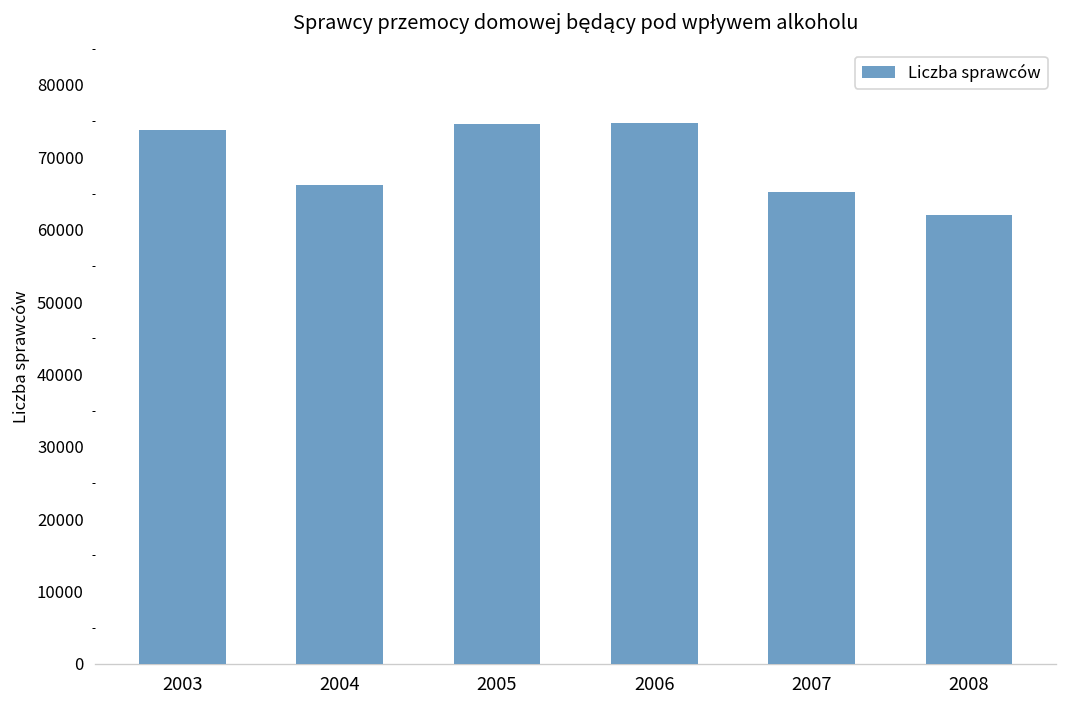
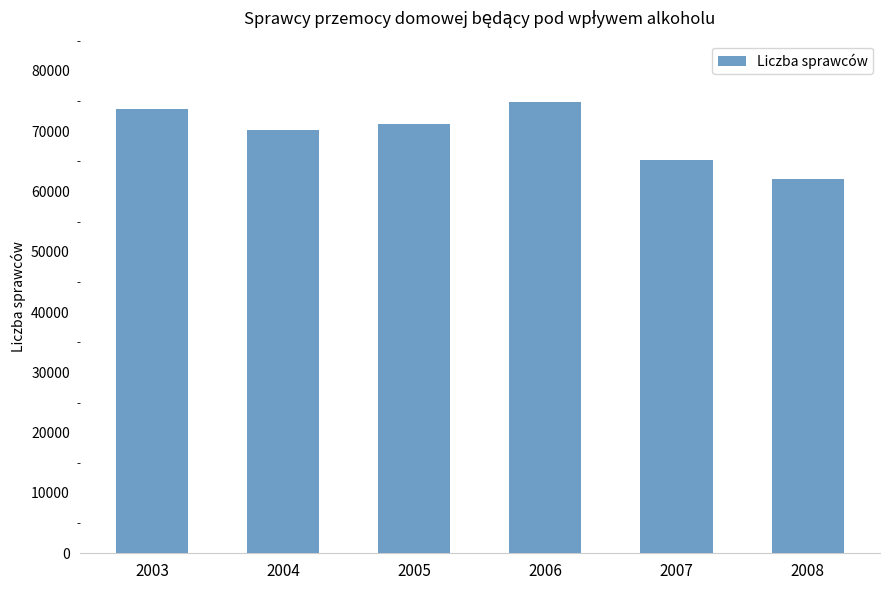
2004: 66000 -> 70000
2005: 75000 -> 71000
